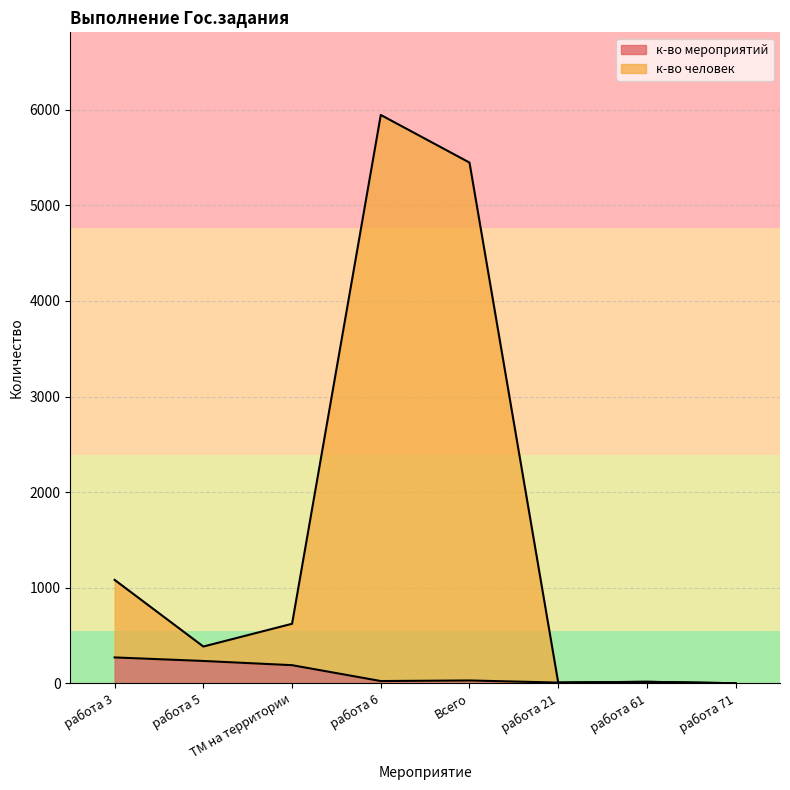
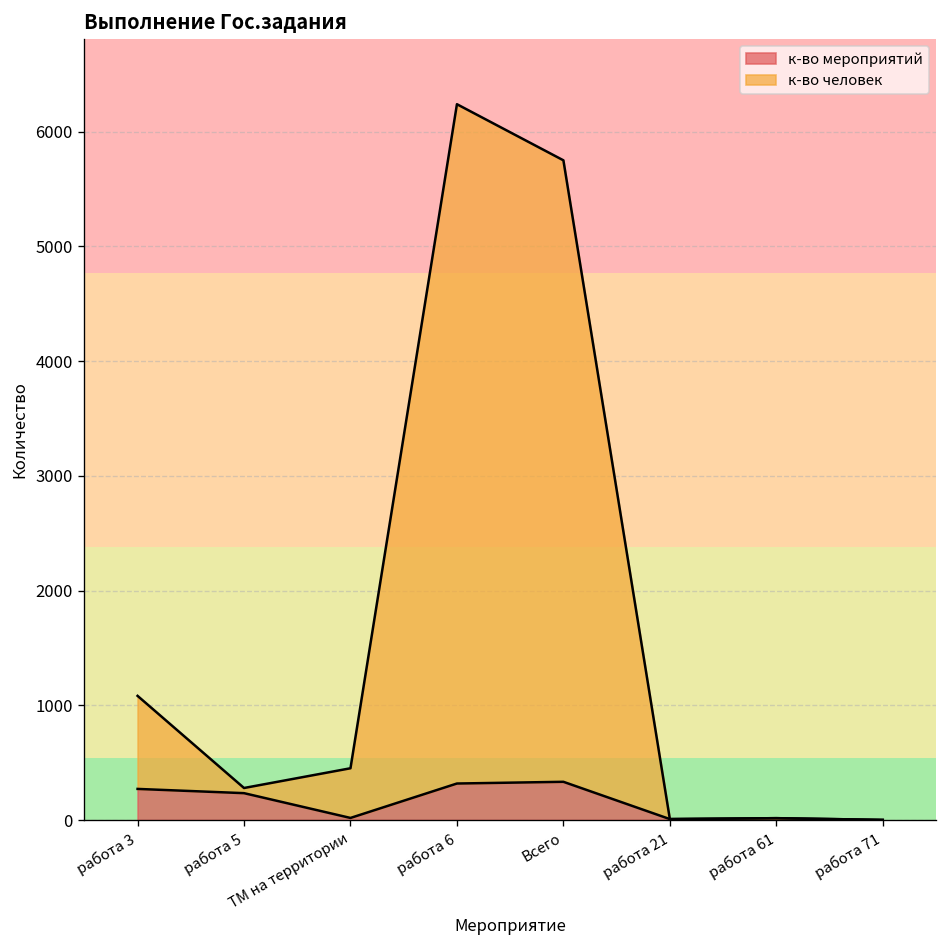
к-во человек, работа 5: 200 -> 0
к-во мероприятий, ТМ на территории: 200 -> 0
к-во мероприятий, работа 6: 0 -> 300
к-во мероприятий, Всего: 0 -> 300
